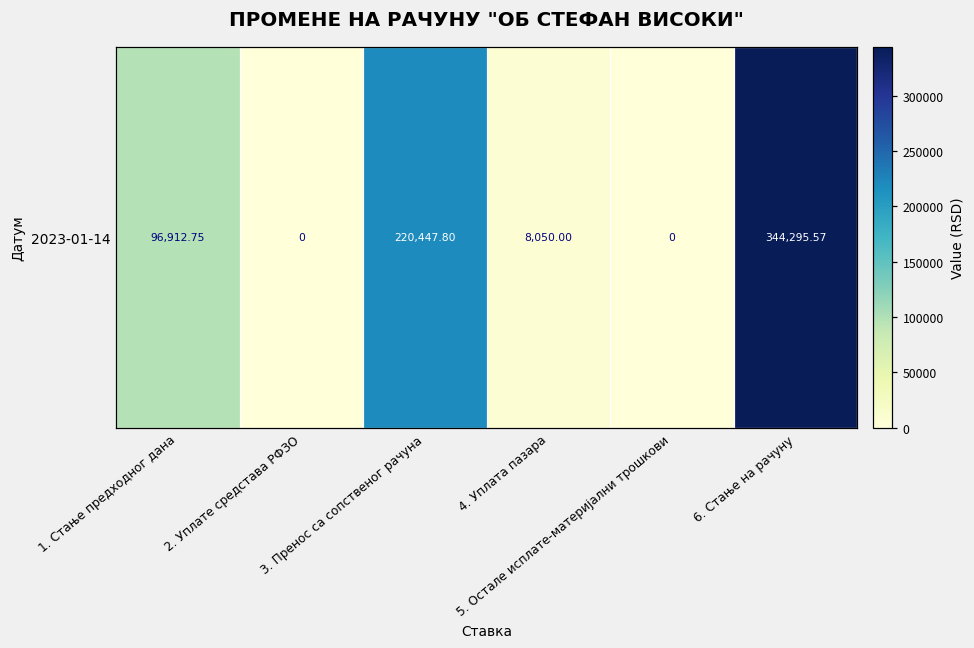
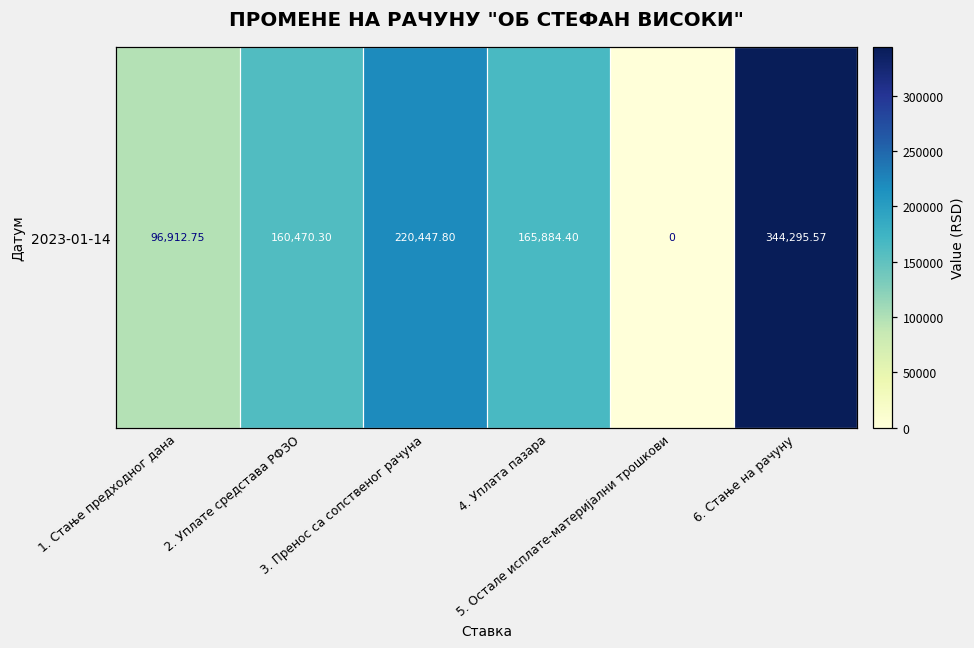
2023-01-14, 2. Уплате средстава РФЗО: 0 -> 160,470.30
2023-01-14, 4. Уплата пазара: 8,050.00 -> 165,884.40
